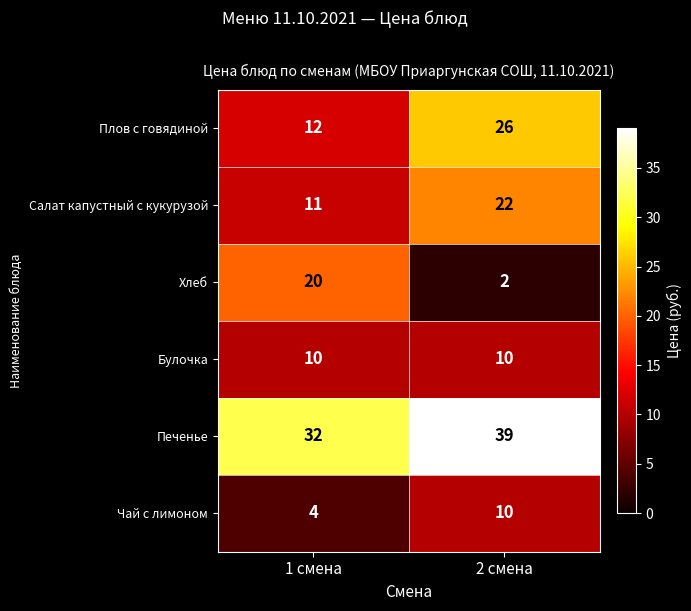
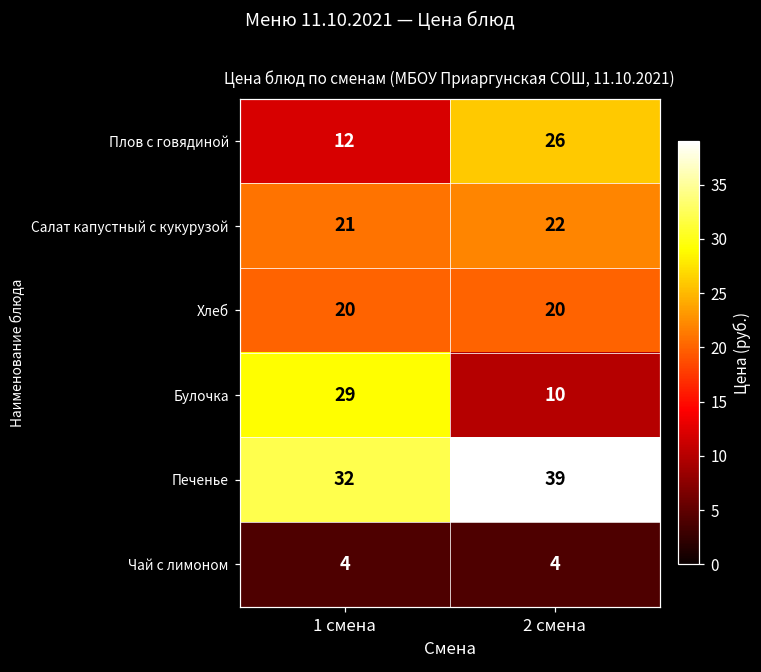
Салат капустный с кукурузой, 1 смена: 11 -> 21
Хлеб, 2 смена: 2 -> 20
Булочка, 1 смена: 10 -> 29
Чай с лимоном, 2 смена: 10 -> 4
